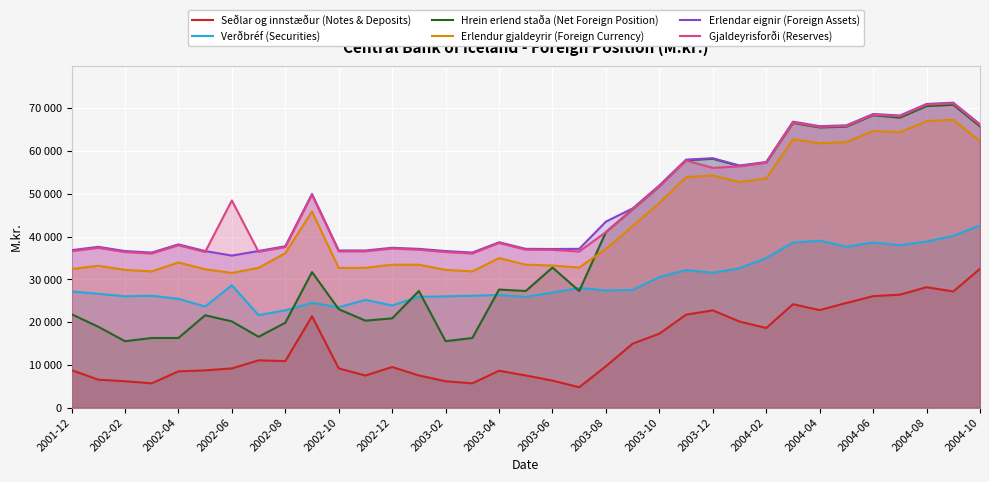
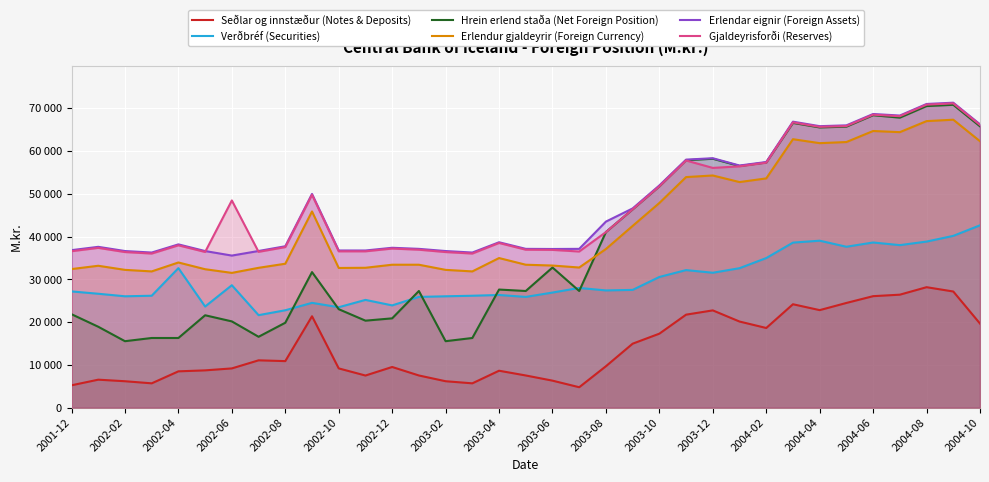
Seðlar og innstæður (Notes & Deposits), 2001-12: 9000 -> 5000
Verðbréf (Securities), 2002-04: 25000 -> 33000
Erlendur gjaldeyrir (Foreign Currency), 2002-08: 36000 -> 34000
Seðlar og innstæður (Notes & Deposits), 2004-10: 32000 -> 20000
